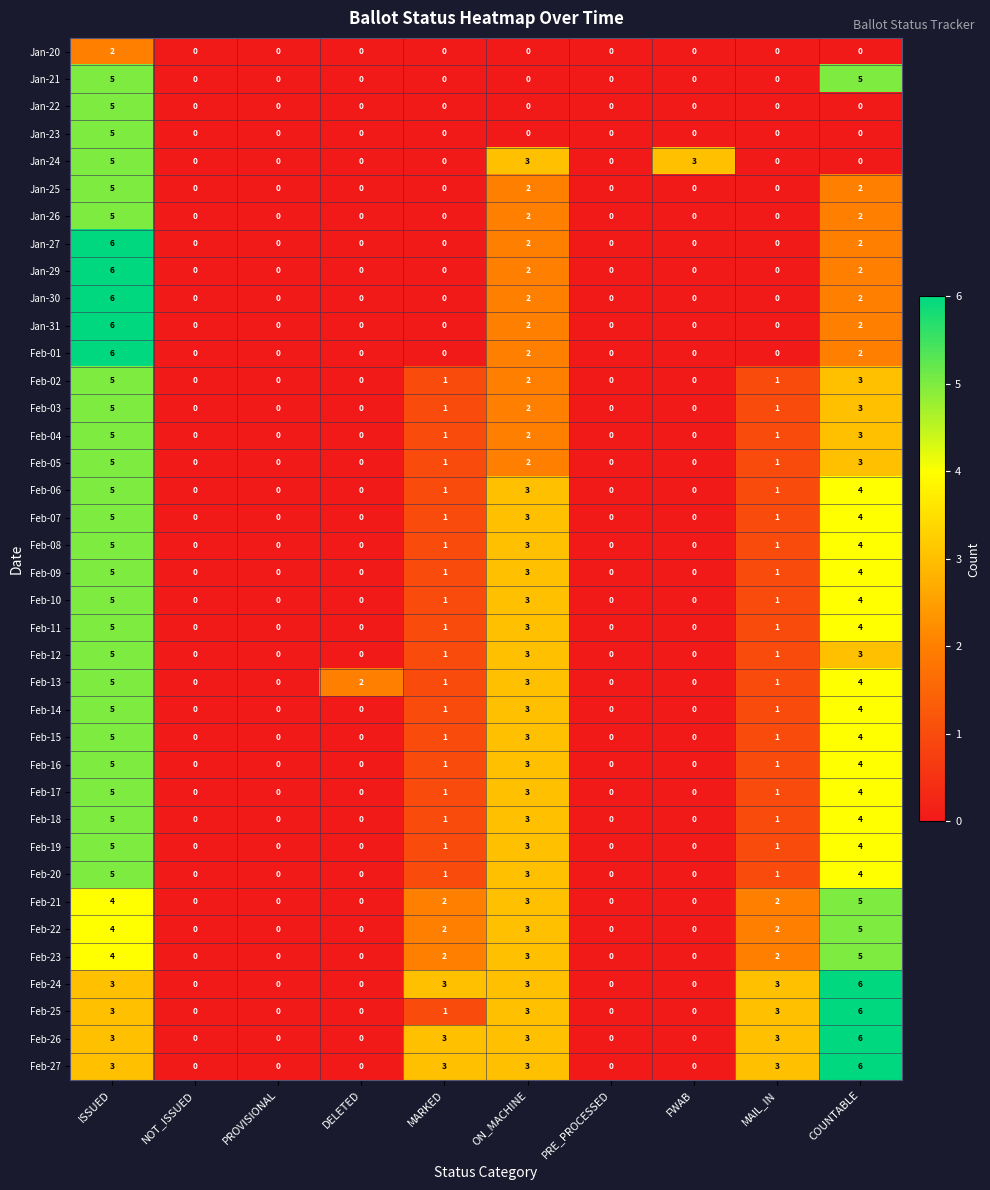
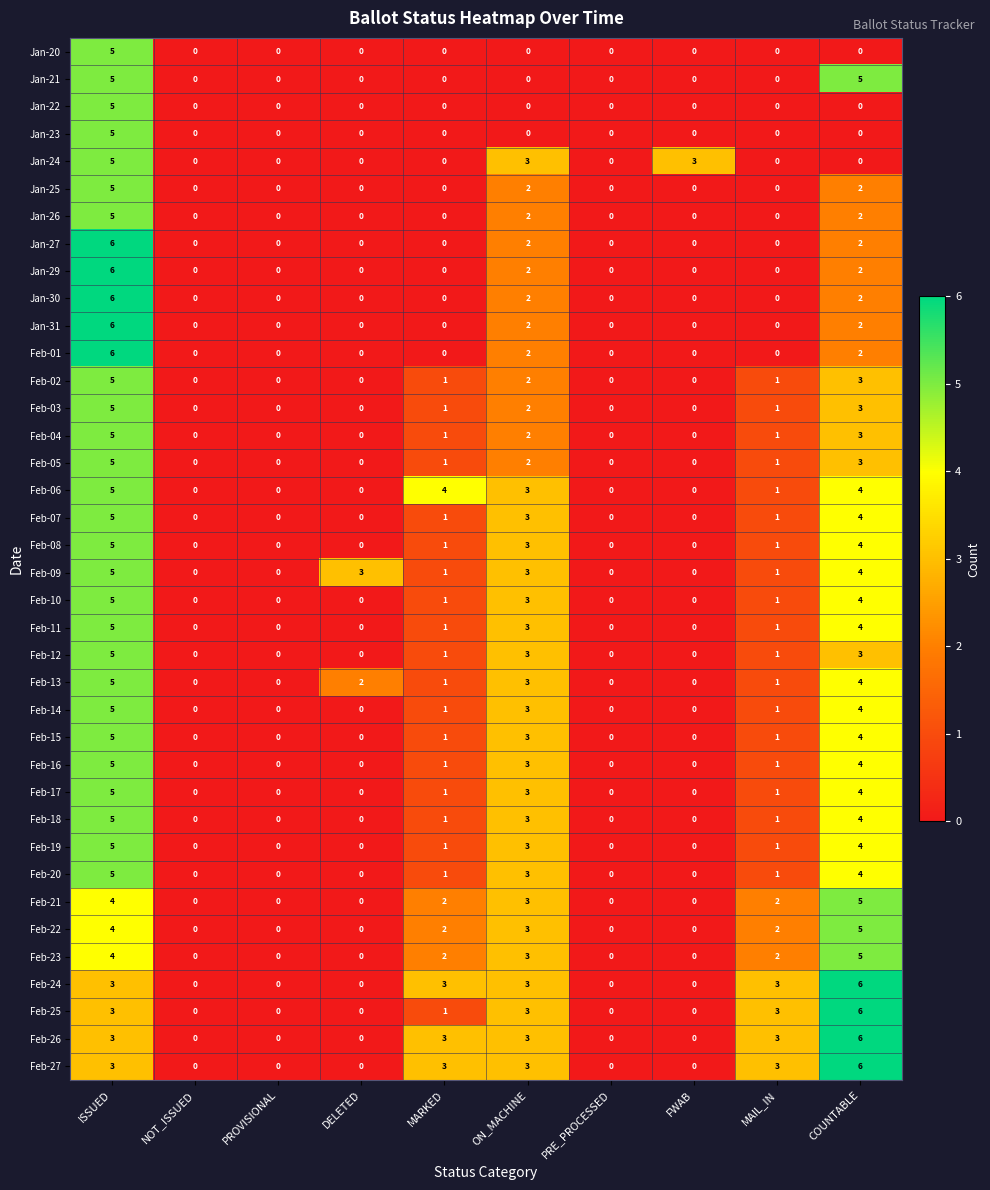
Jan-20, ISSUED: 2 -> 5
Feb-06, MARKED: 1 -> 4
Feb-09, DELETED: 0 -> 3
